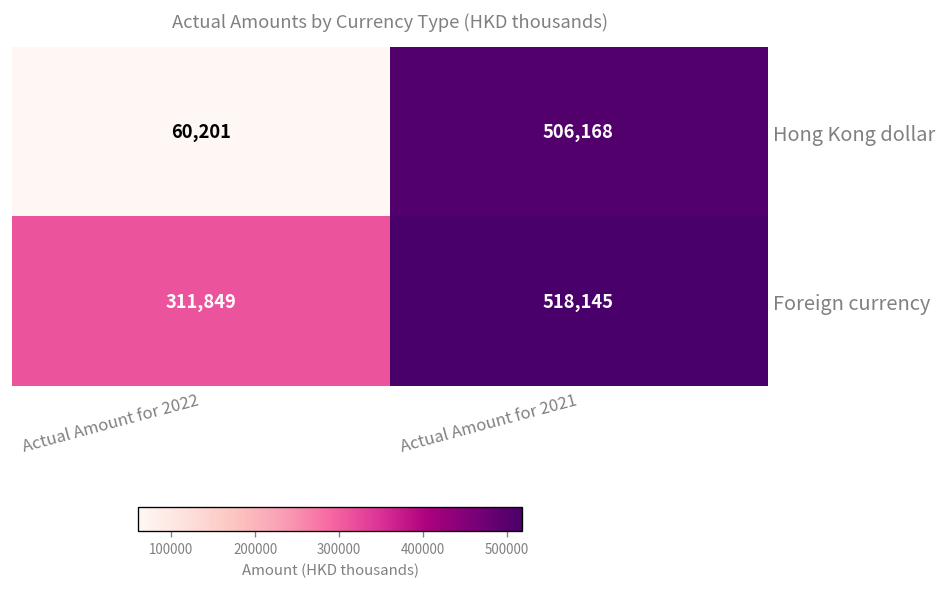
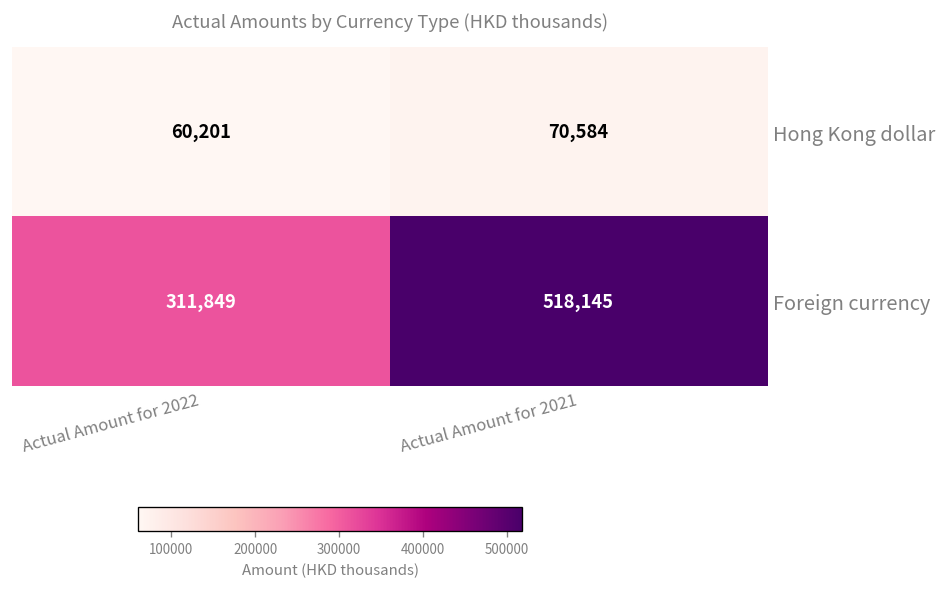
Hong Kong dollar, Actual Amount for 2021: 506,168 -> 70,584
